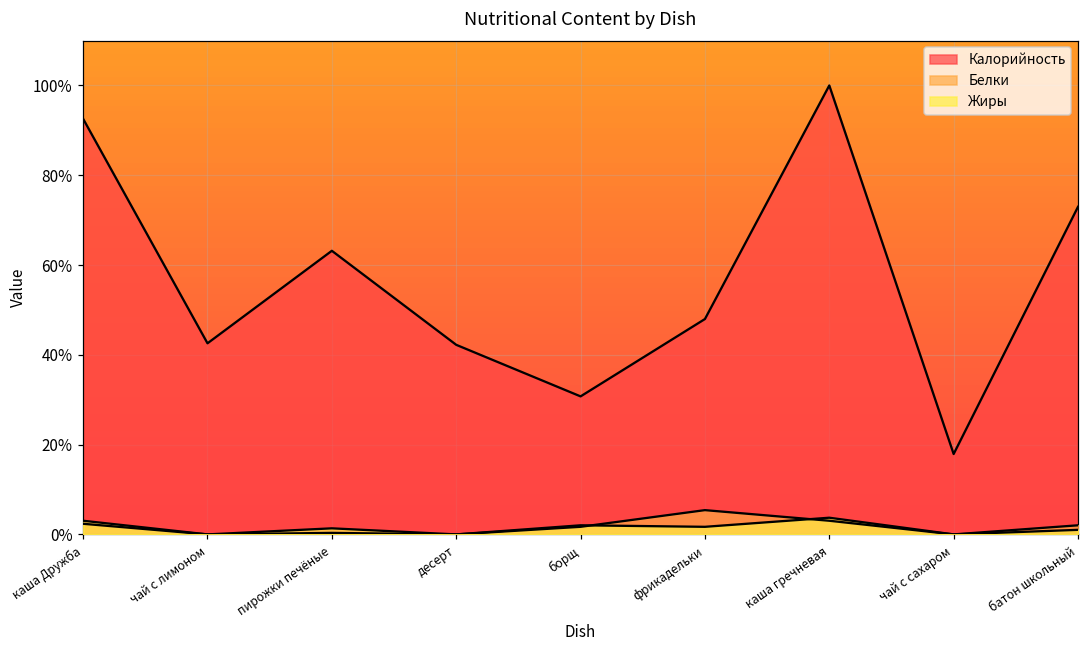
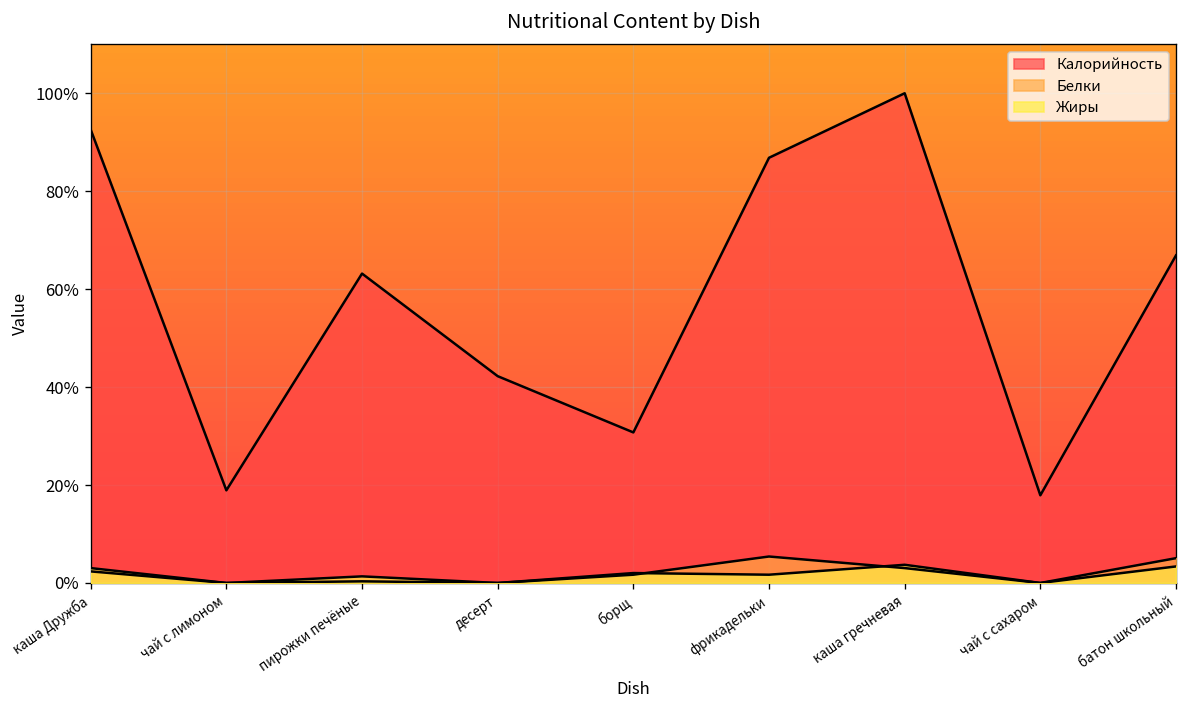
Калорийность, чай с лимоном: 43% -> 19%
Калорийность, фрикадельки: 48% -> 87%
Калорийность, батон школьный: 73% -> 67%
Белки, батон школьный: 2% -> 5%
Жиры, батон школьный: 1% -> 3%
